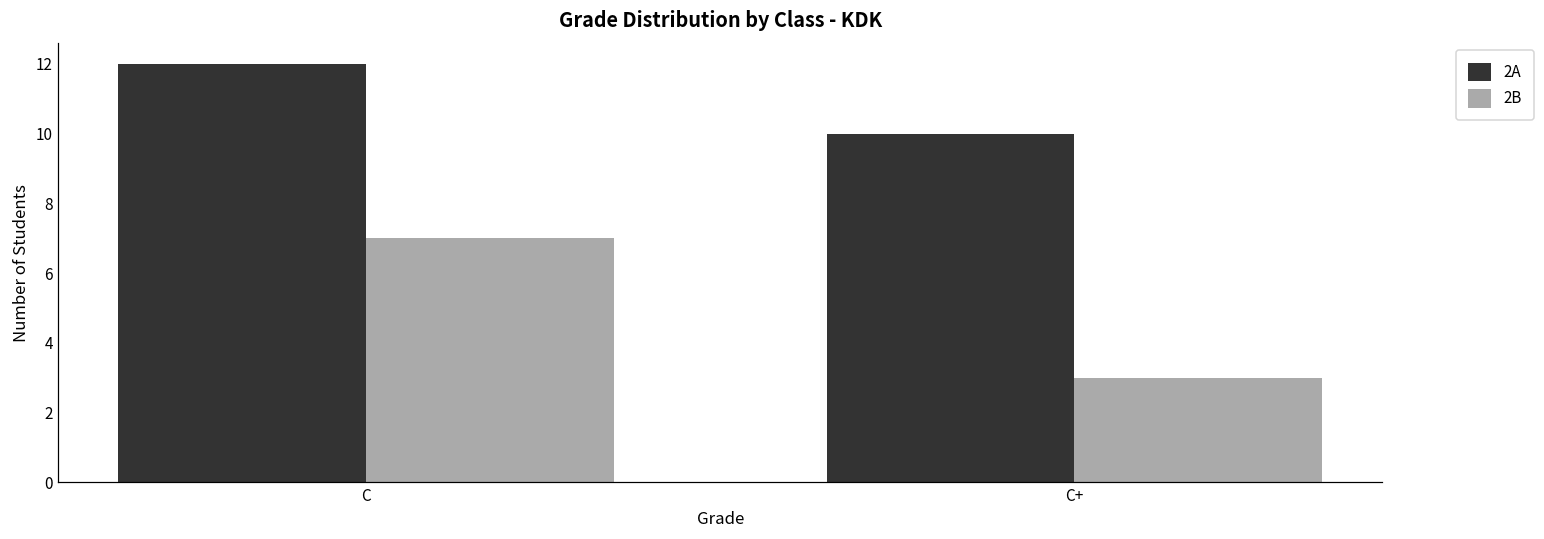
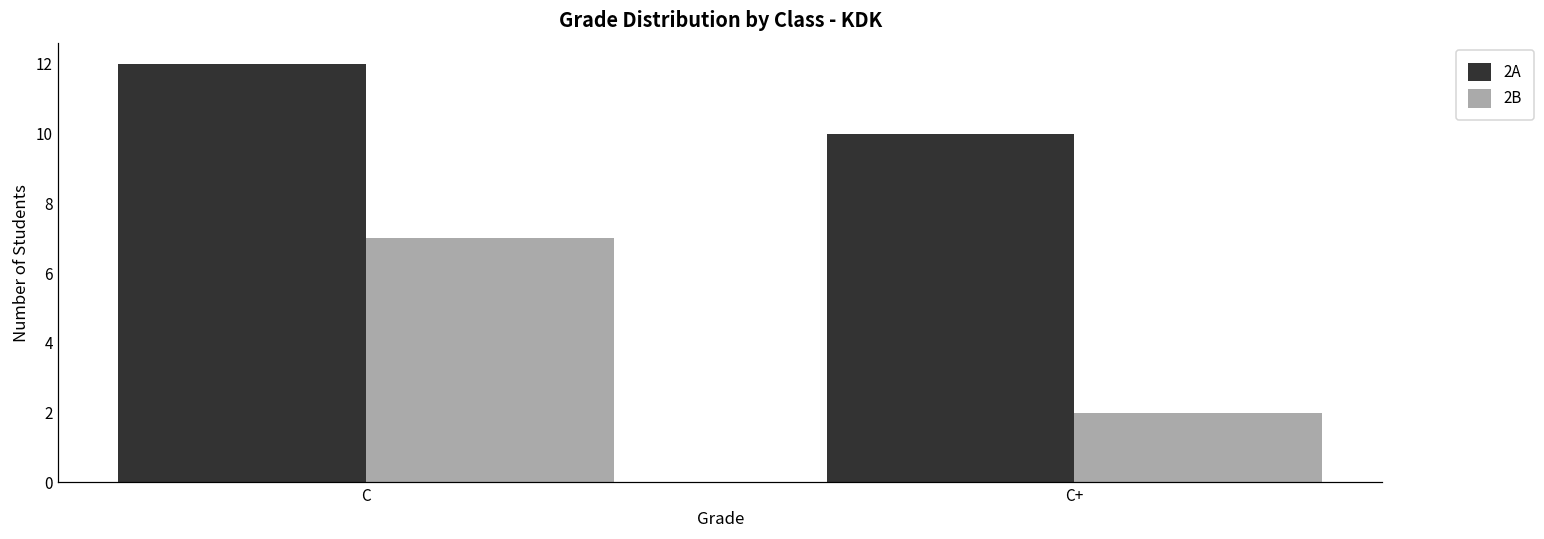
2B, C+: 3 -> 2
